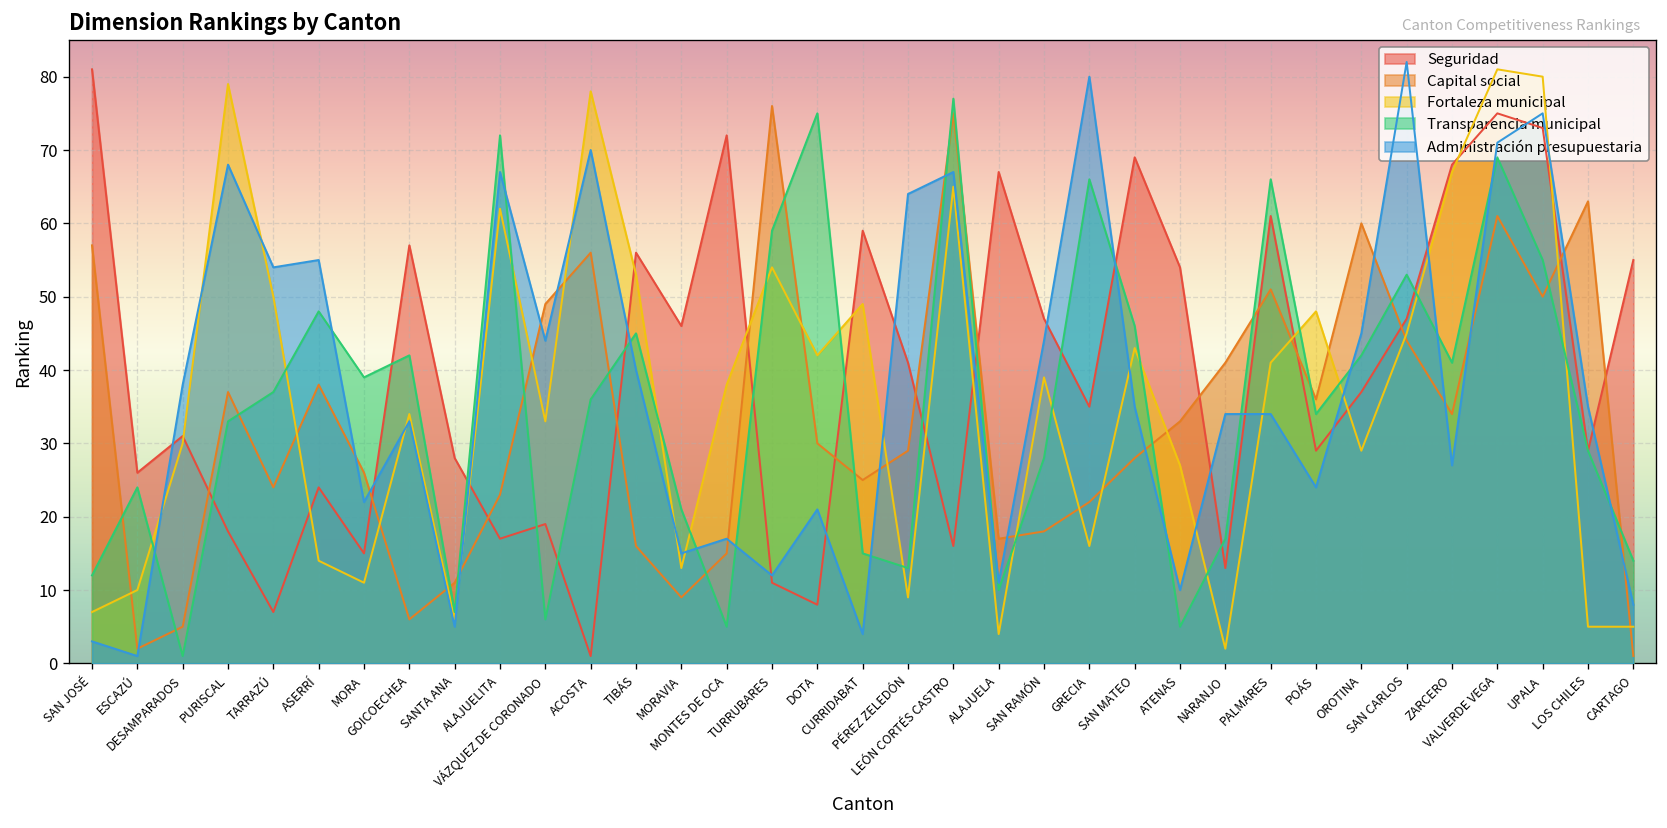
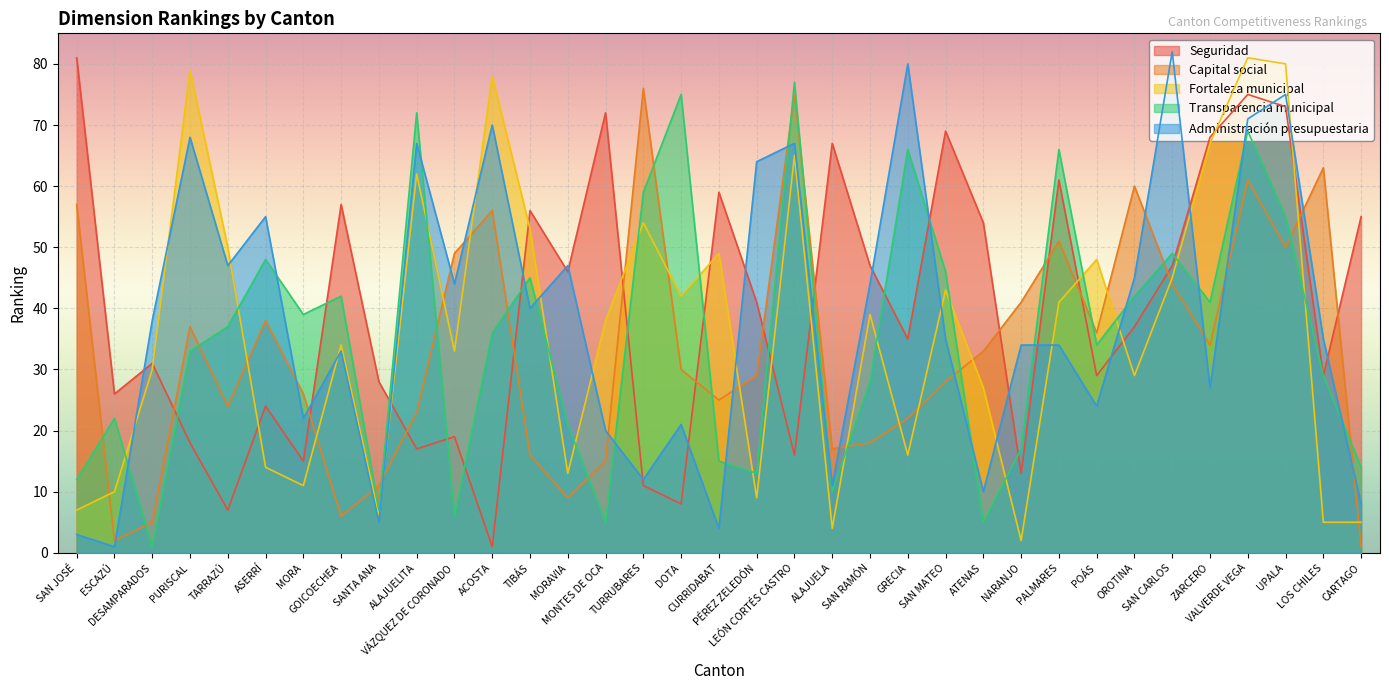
Transparencia municipal, ESCAZÚ: 24 -> 22
Administración presupuestaria, TARRAZÚ: 54 -> 47
Administración presupuestaria, MORAVIA: 15 -> 47
Administración presupuestaria, MONTES DE OCA: 17 -> 20
Transparencia municipal, SAN CARLOS: 53 -> 49
